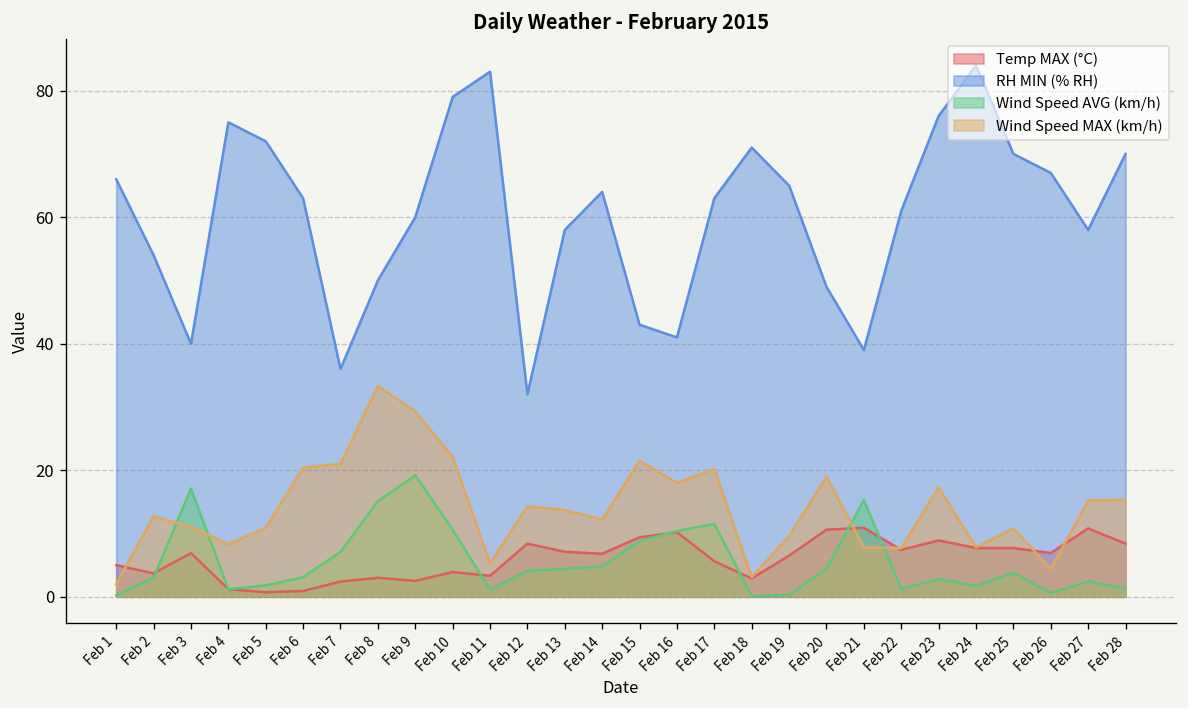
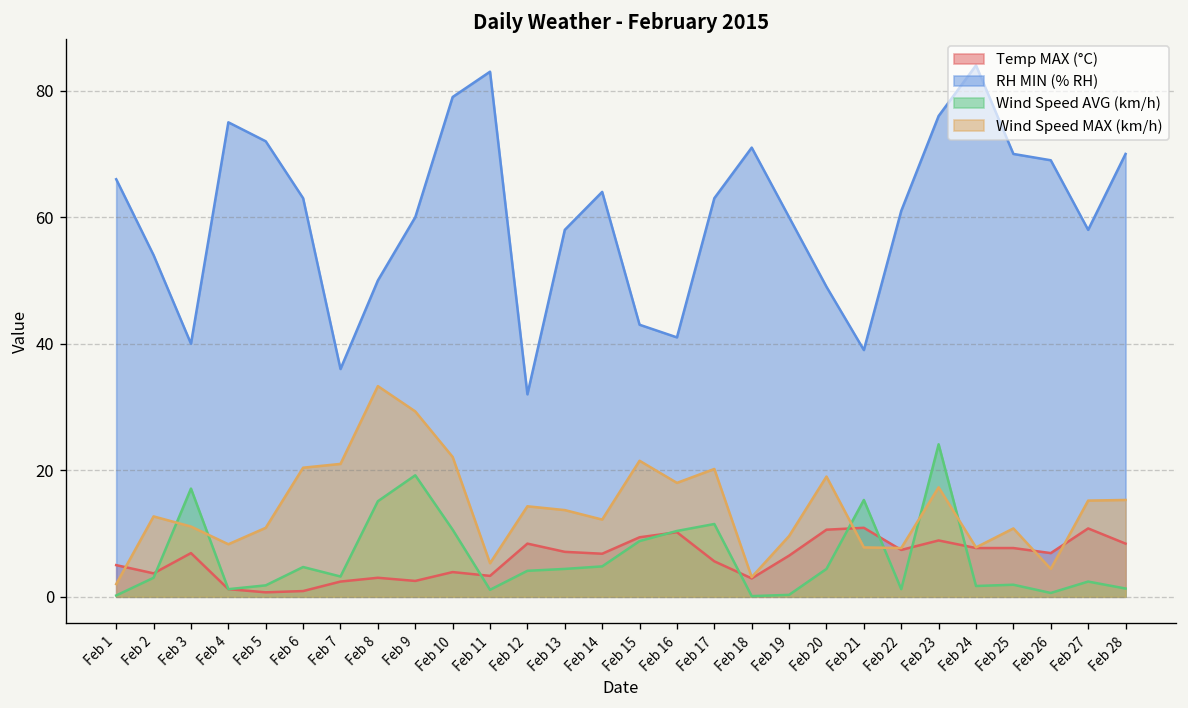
Wind Speed AVG (km/h), Feb 6: 3 -> 5
Wind Speed AVG (km/h), Feb 7: 7 -> 3
RH MIN (% RH), Feb 19: 65 -> 60
Wind Speed AVG (km/h), Feb 23: 3 -> 24
Wind Speed AVG (km/h), Feb 25: 4 -> 2
RH MIN (% RH), Feb 26: 67 -> 69
